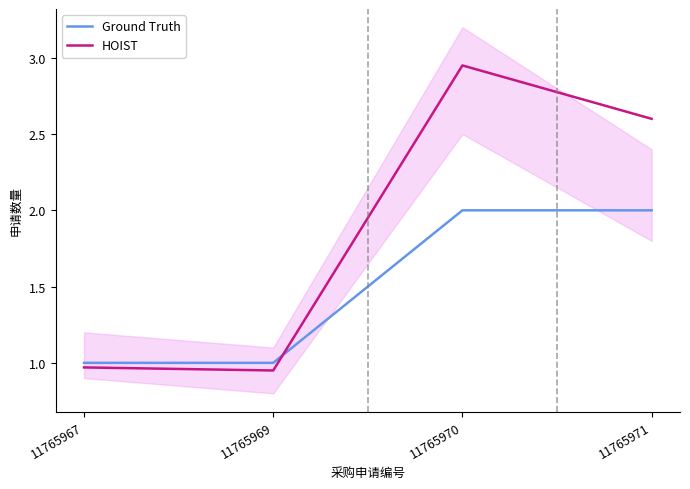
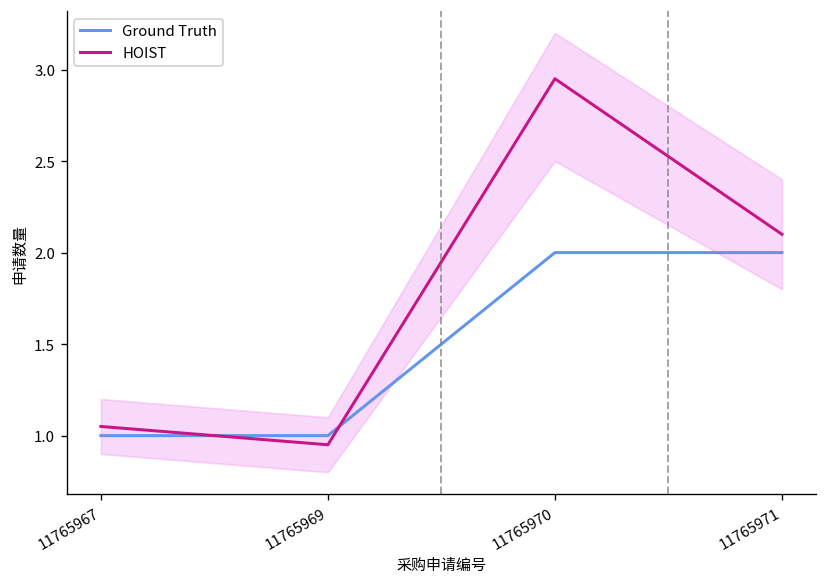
HOIST, 11765967: 0.97 -> 1.05
HOIST, 11765971: 2.6 -> 2.1
